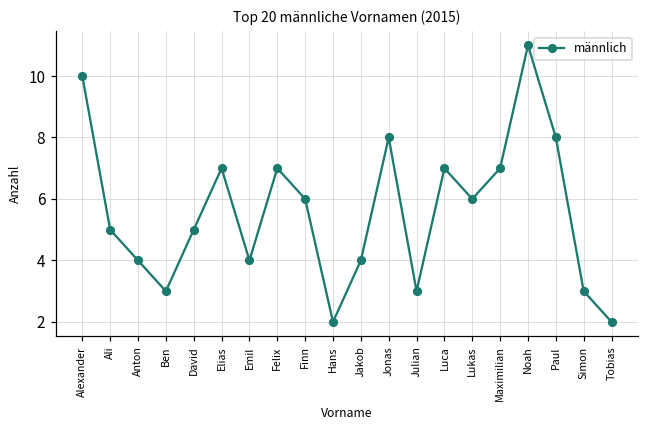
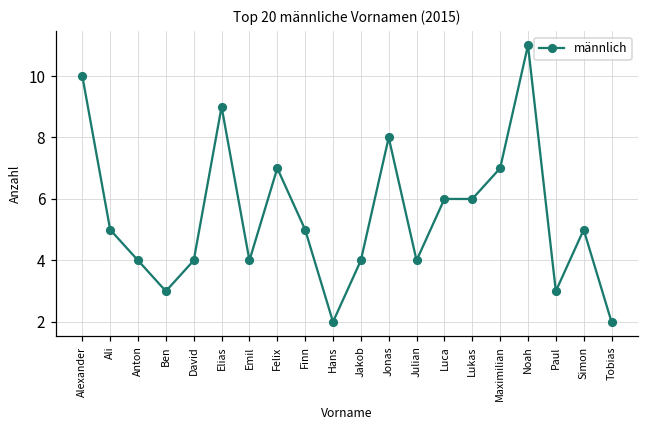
David: 5 -> 4
Elias: 7 -> 9
Finn: 6 -> 5
Julian: 3 -> 4
Luca: 7 -> 6
Paul: 8 -> 3
Simon: 3 -> 5
